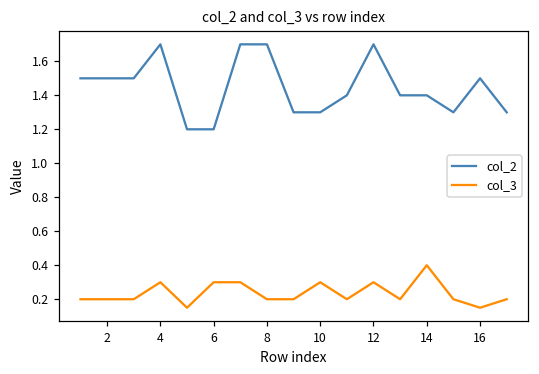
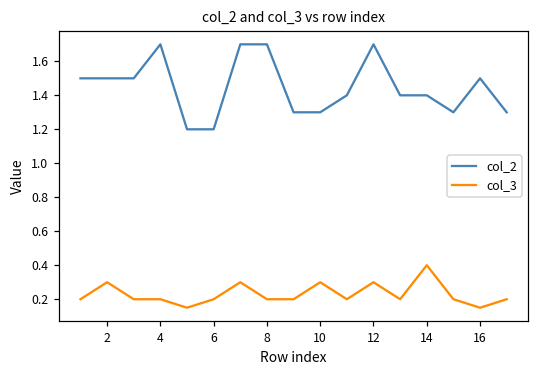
col_3, 2: 0.2 -> 0.3
col_3, 4: 0.3 -> 0.2
col_3, 6: 0.3 -> 0.2
